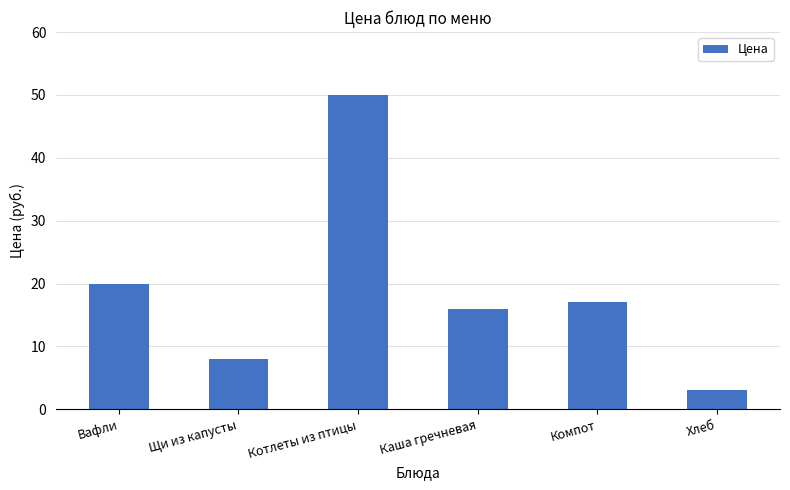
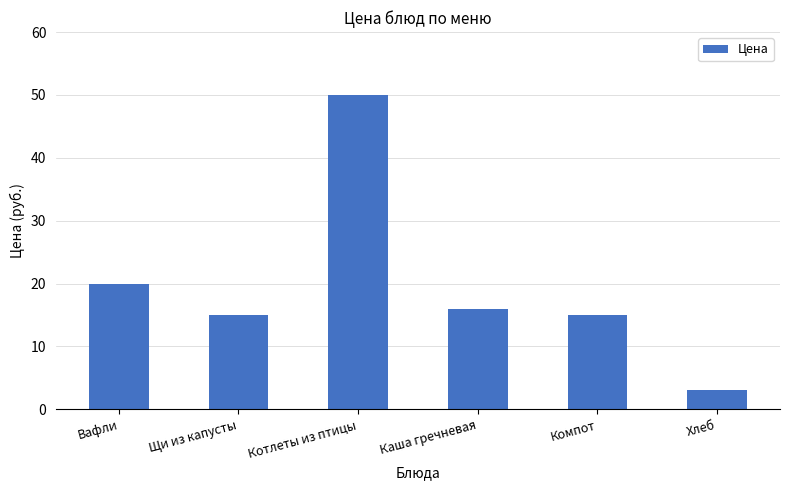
Щи из капусты: 8 -> 15
Компот: 17 -> 15
